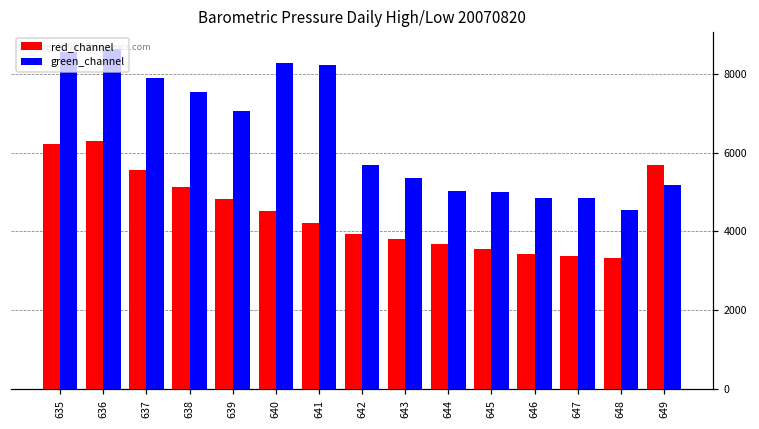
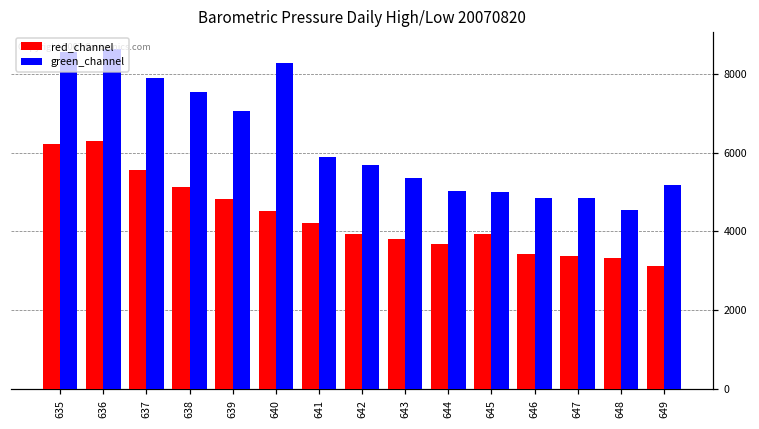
green_channel, 641: 8200 -> 5900
red_channel, 645: 3600 -> 3900
red_channel, 649: 5700 -> 3100
